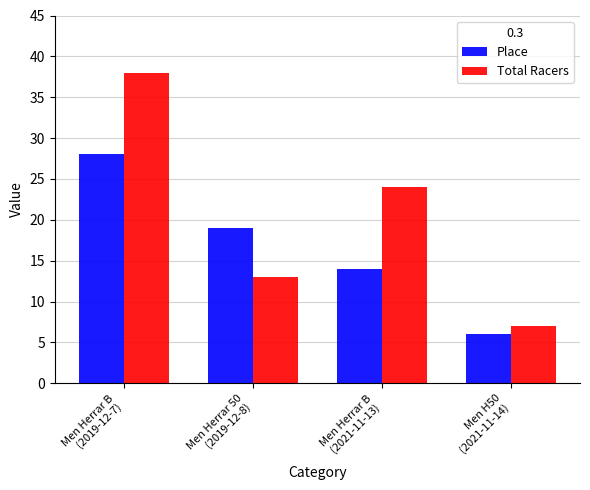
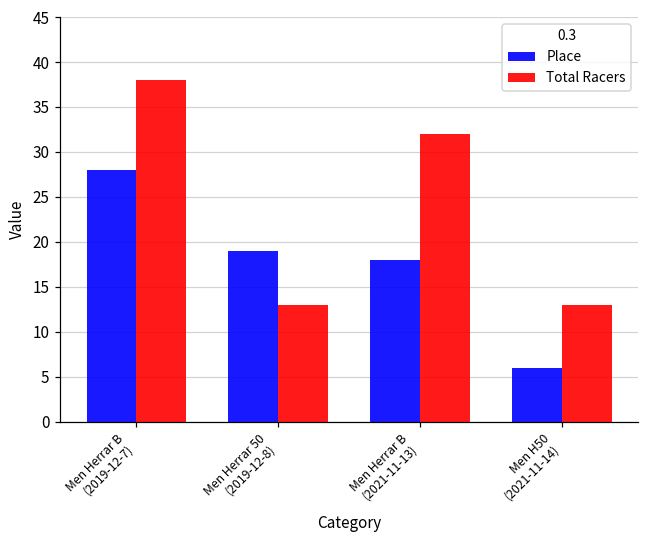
Place, Men Herrar B (2021-11-13): 14 -> 18
Total Racers, Men Herrar B (2021-11-13): 24 -> 32
Total Racers, Men H50 (2021-11-14): 7 -> 13
